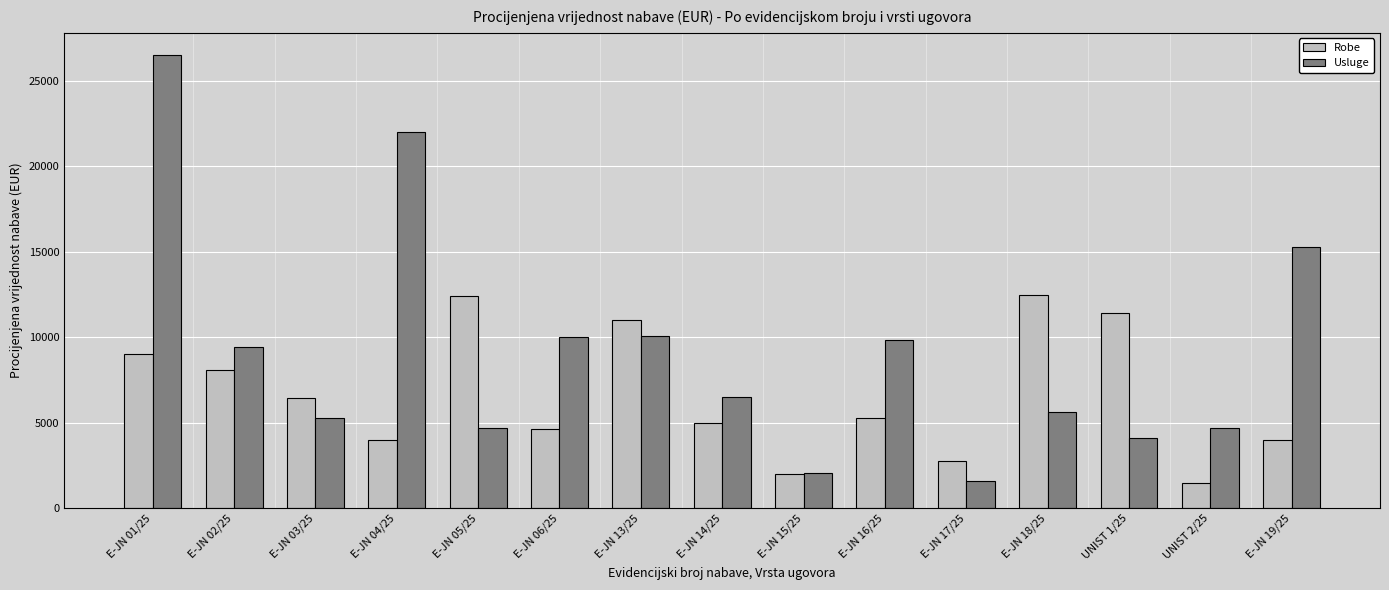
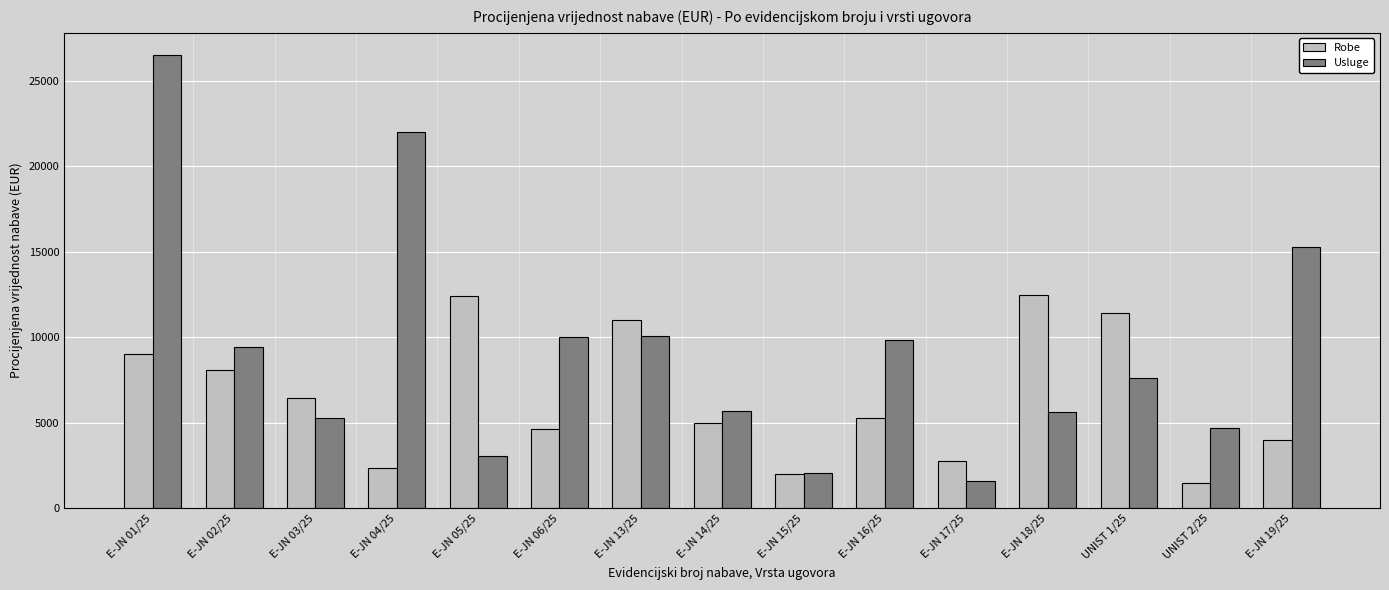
Robe, E-JN 04/25: 4000 -> 2400
Usluge, E-JN 05/25: 4700 -> 3100
Usluge, E-JN 14/25: 6500 -> 5700
Usluge, UNIST 1/25: 4100 -> 7600
